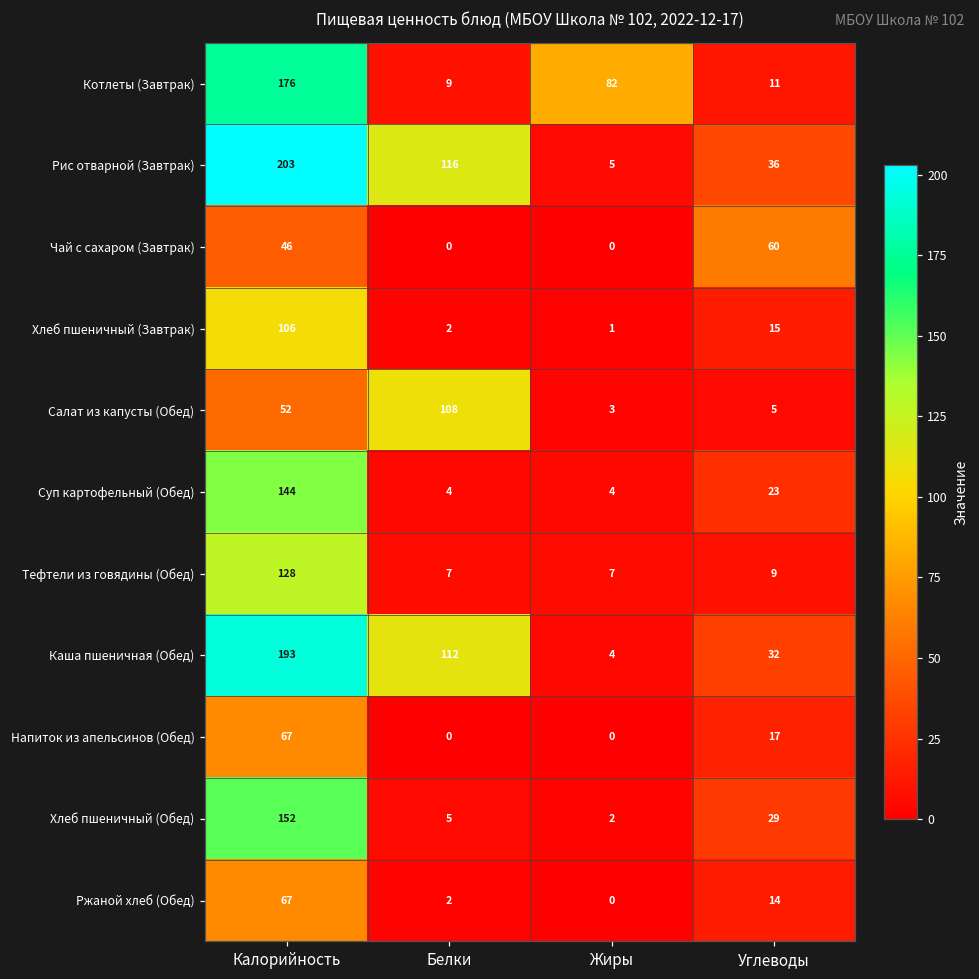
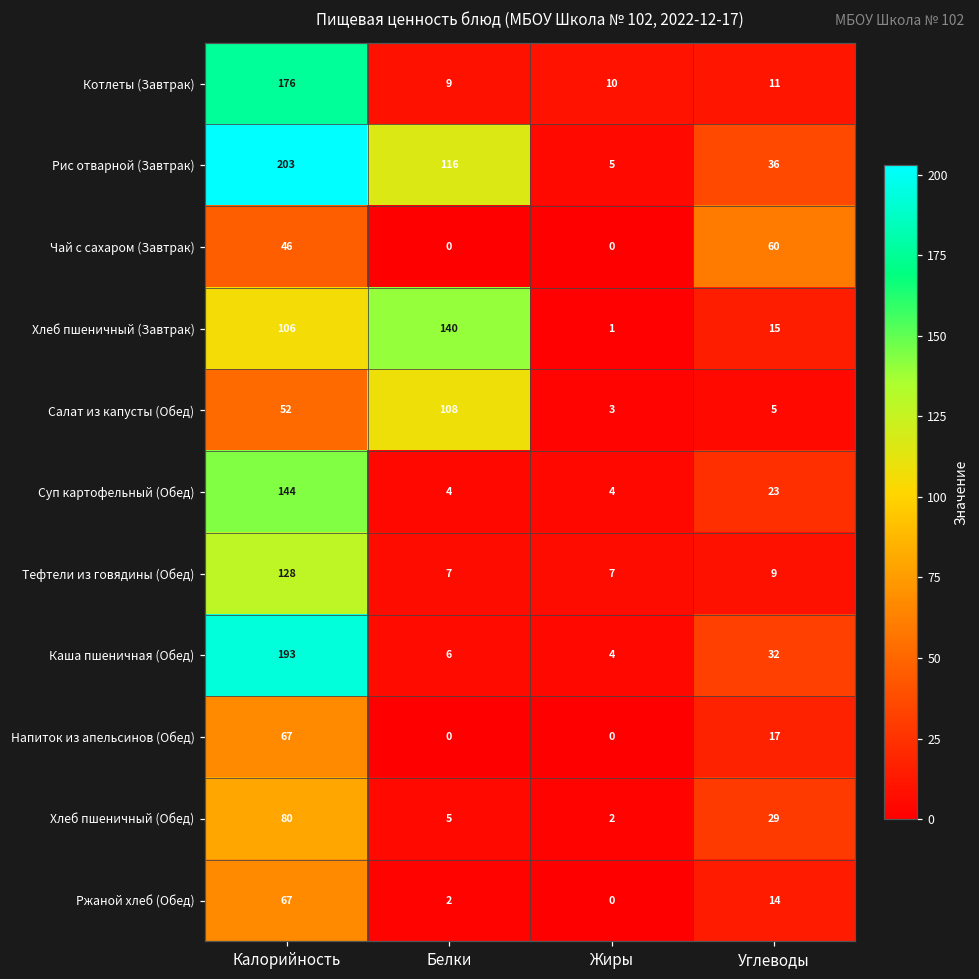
Котлеты (Завтрак), Жиры: 82 -> 10
Хлеб пшеничный (Завтрак), Белки: 2 -> 140
Каша пшеничная (Обед), Белки: 112 -> 6
Хлеб пшеничный (Обед), Калорийность: 152 -> 80
